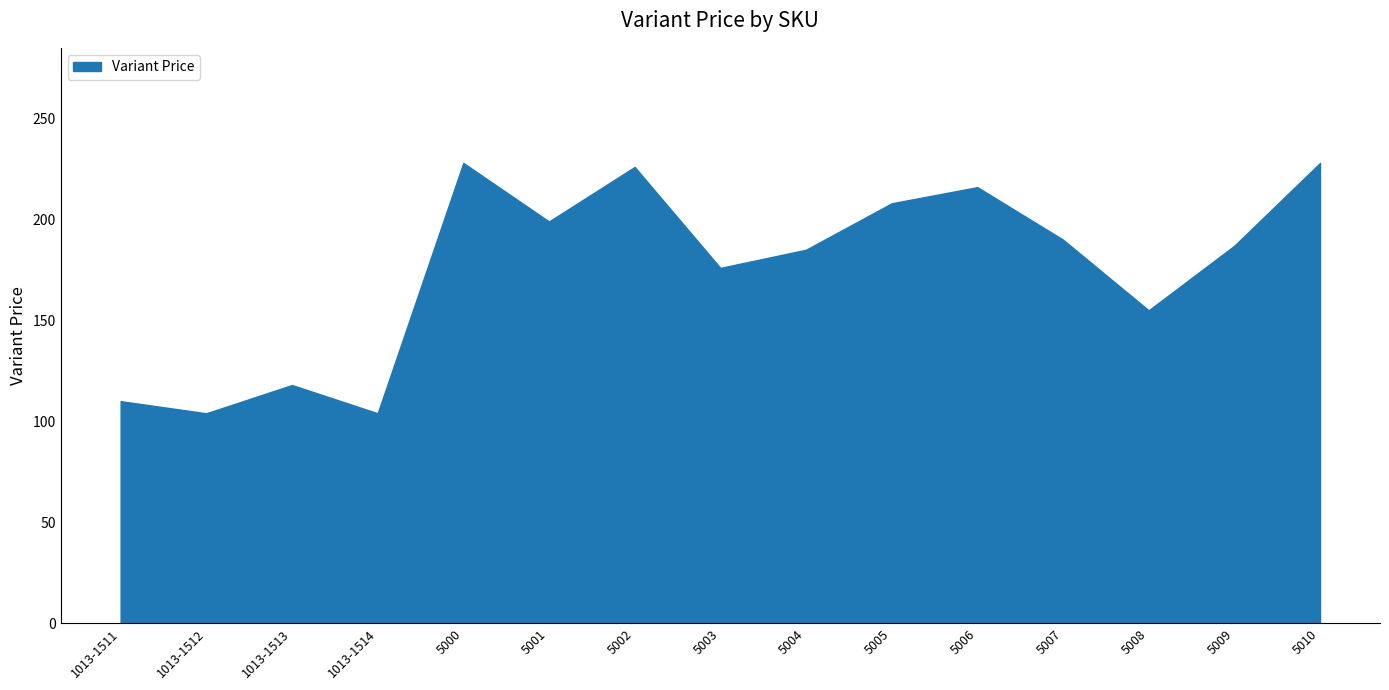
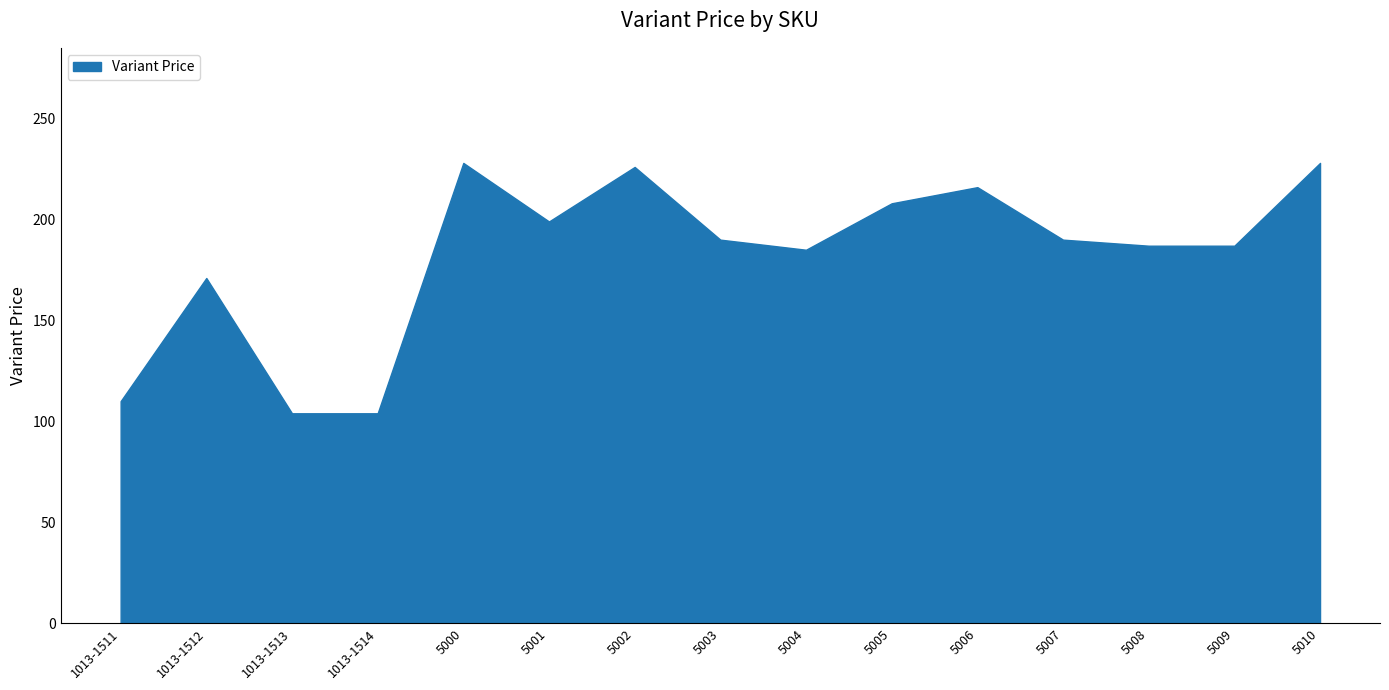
1013-1512: 104 -> 171
1013-1513: 118 -> 104
5003: 176 -> 190
5008: 155 -> 187
